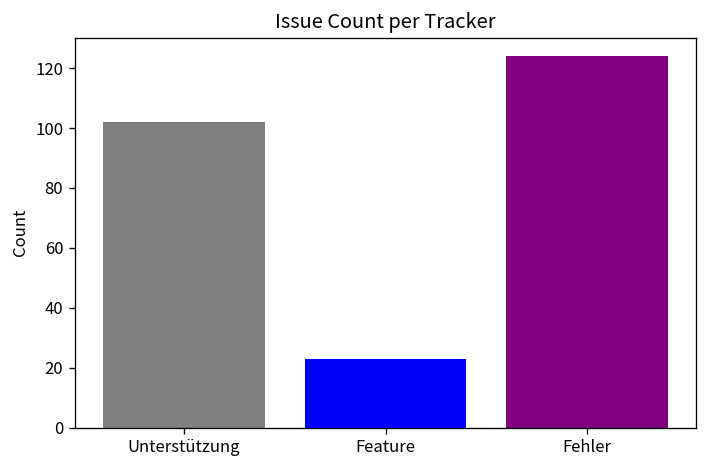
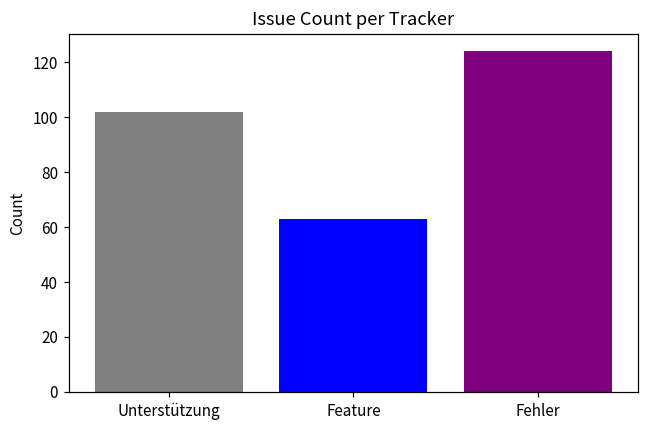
Feature: 23 -> 63
